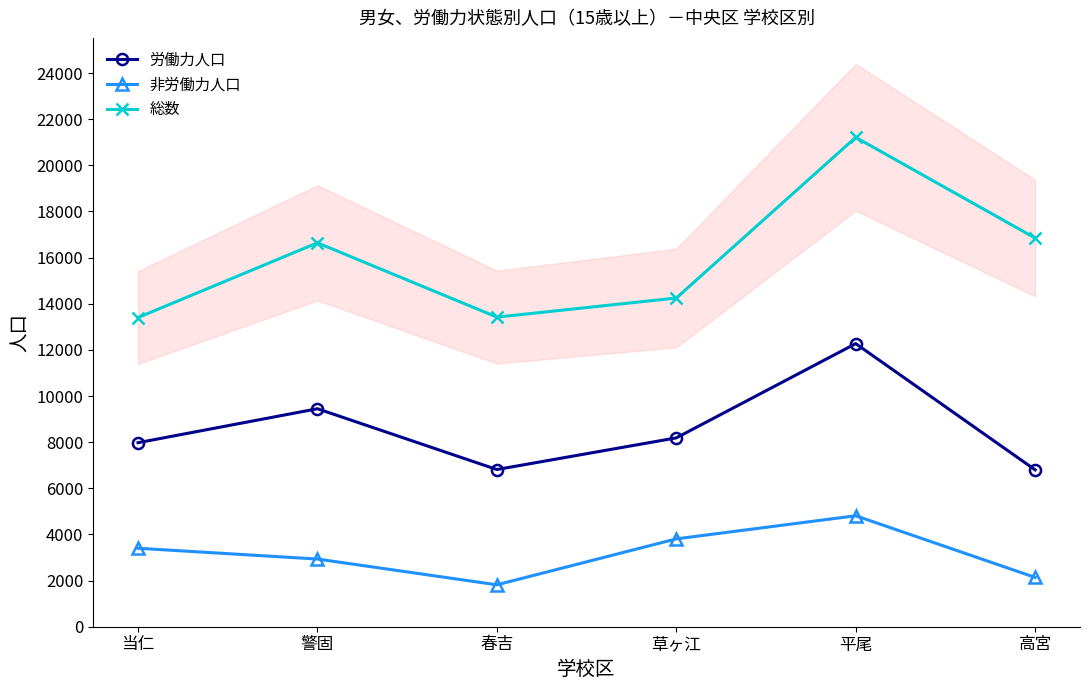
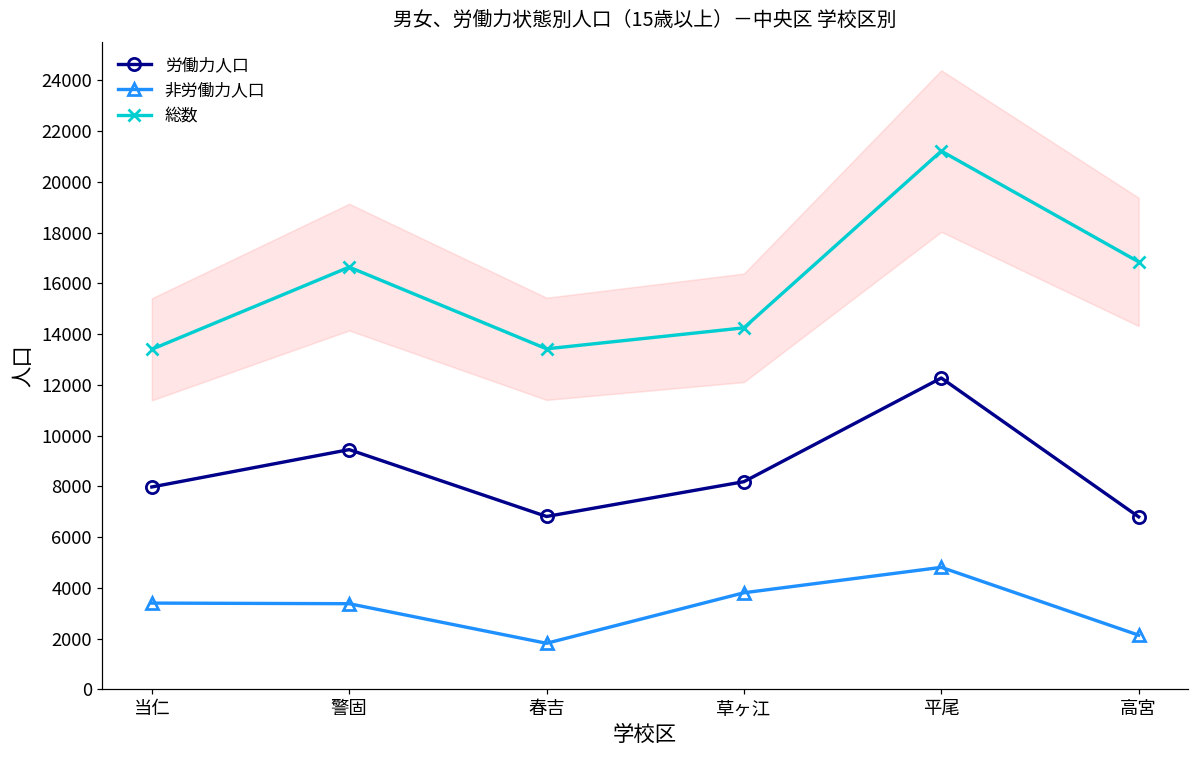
非労働力人口, 警固: 2900 -> 3400
